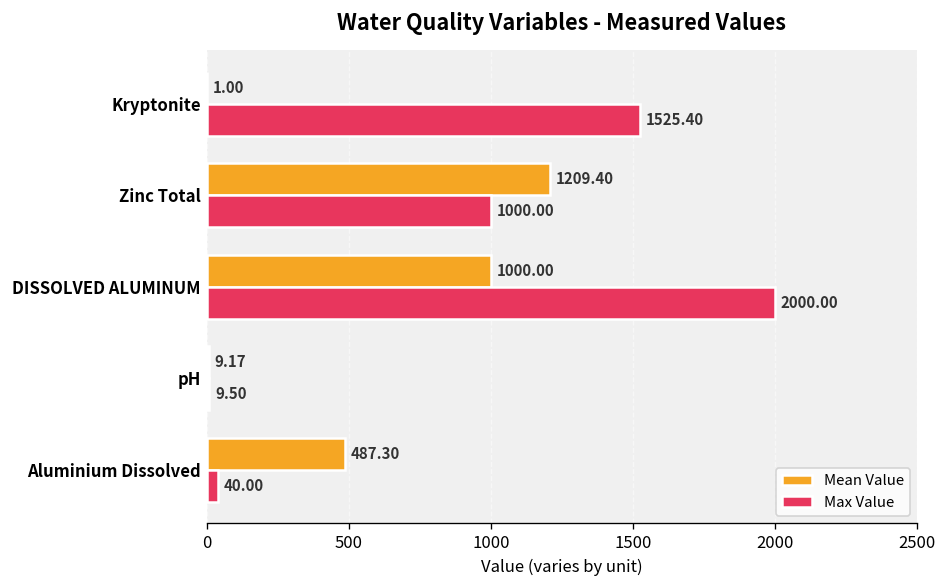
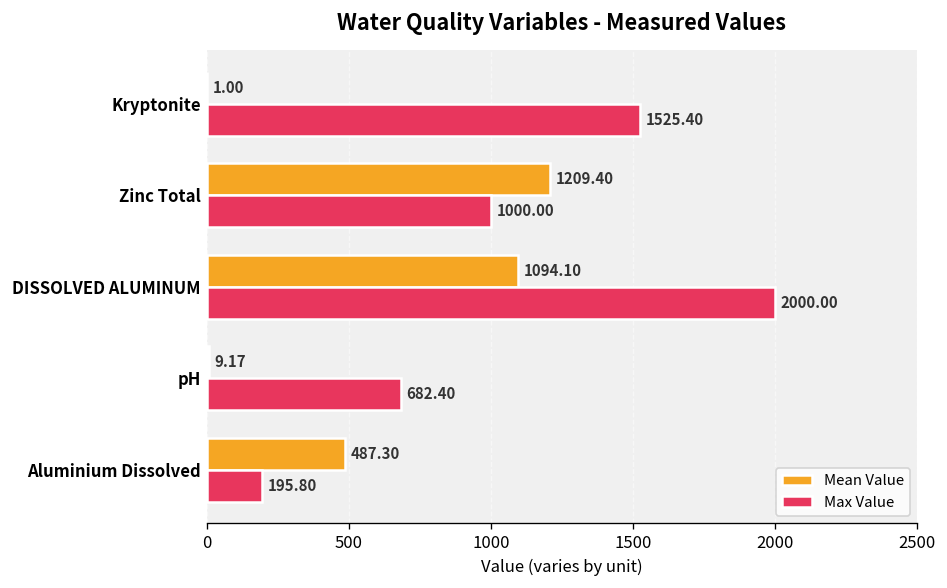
Mean Value, DISSOLVED ALUMINUM: 1000.00 -> 1094.10
Max Value, pH: 9.50 -> 682.40
Max Value, Aluminium Dissolved: 40.00 -> 195.80
